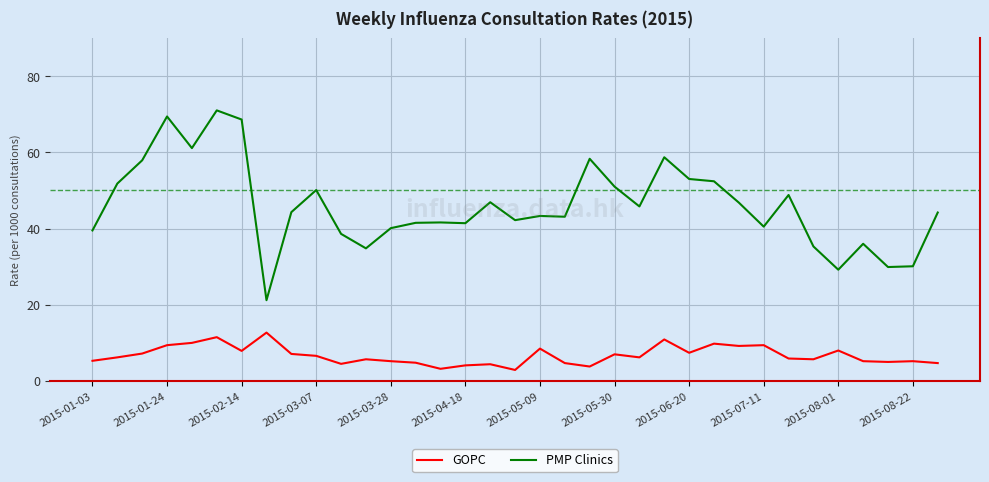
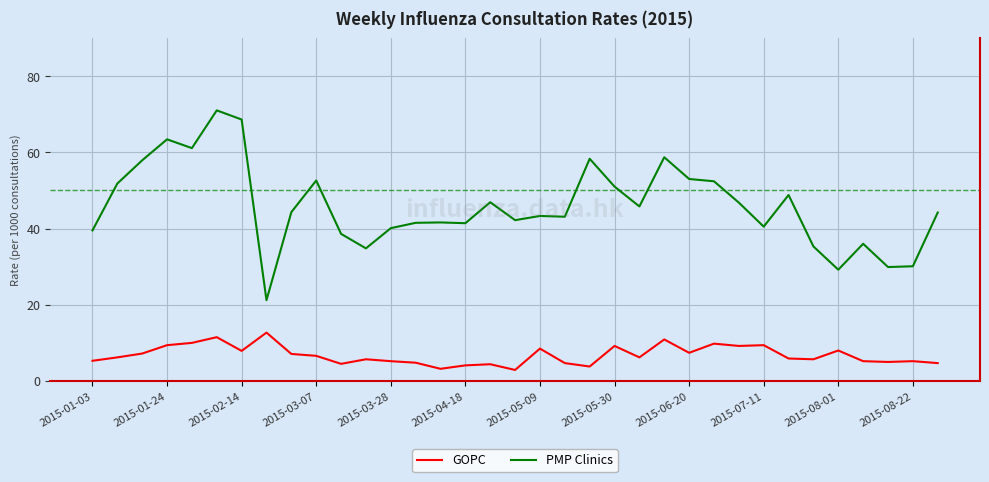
PMP Clinics, 2015-01-24: 69 -> 63
PMP Clinics, 2015-03-07: 50 -> 53
GOPC, 2015-05-30: 7 -> 9
